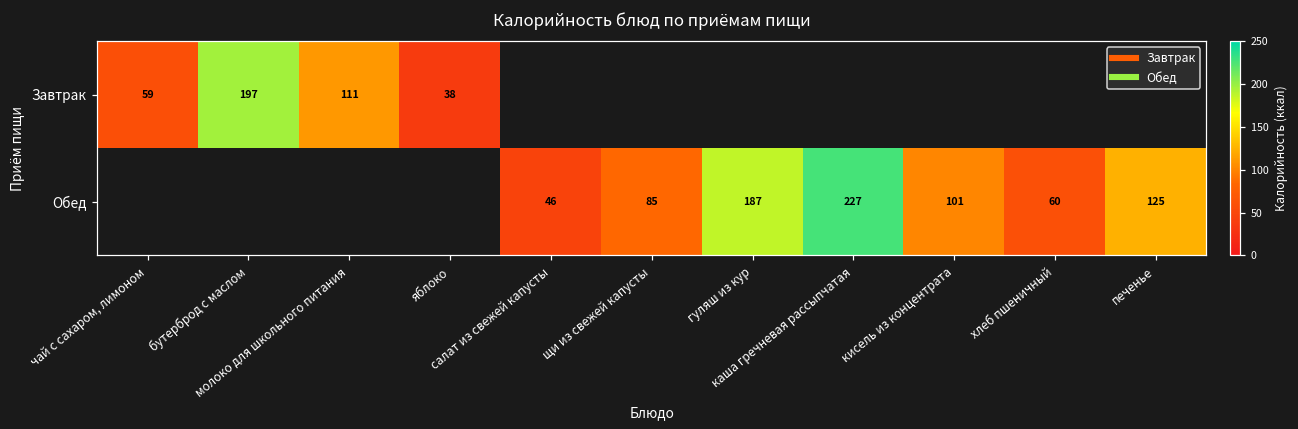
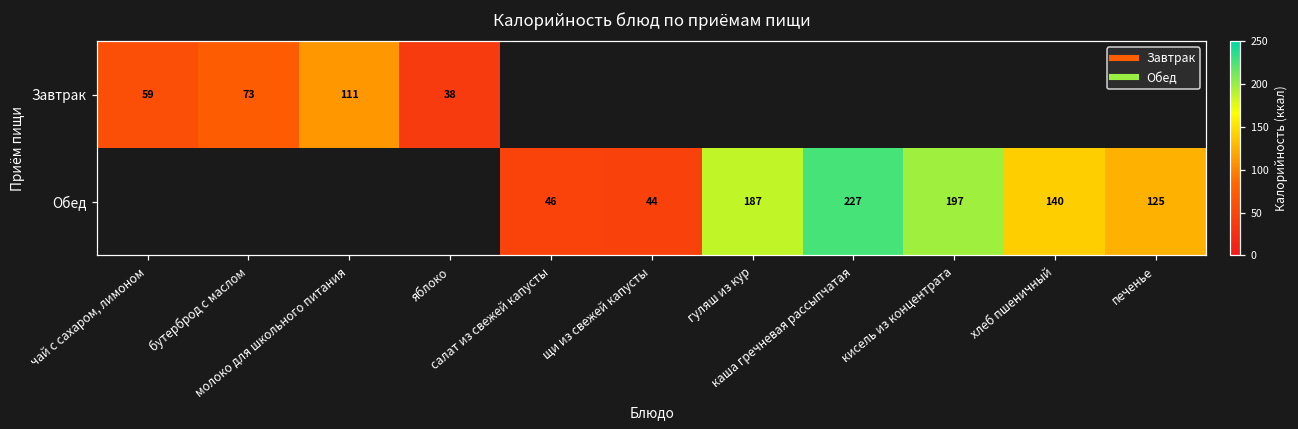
Завтрак, бутерброд с маслом: 197 -> 73
Обед, щи из свежей капусты: 85 -> 44
Обед, кисель из концентрата: 101 -> 197
Обед, хлеб пшеничный: 60 -> 140
